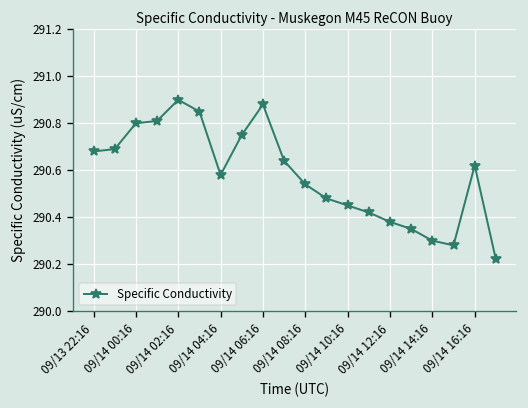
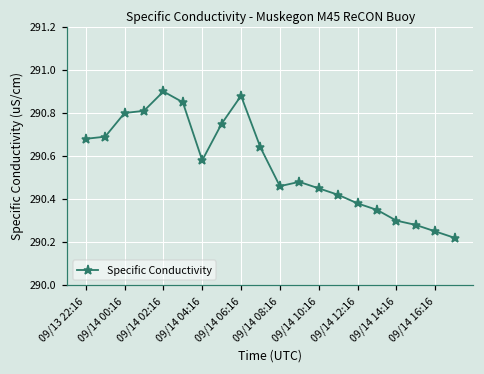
09/14 08:16: 290.54 -> 290.46
09/14 16:16: 290.62 -> 290.25
